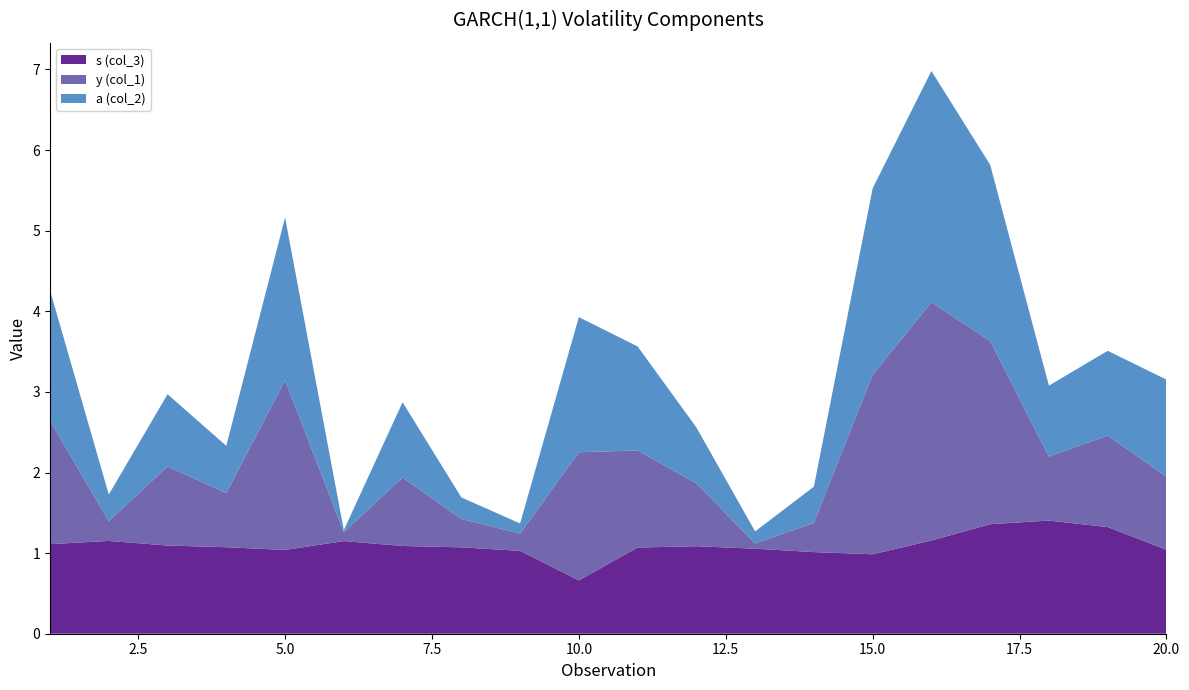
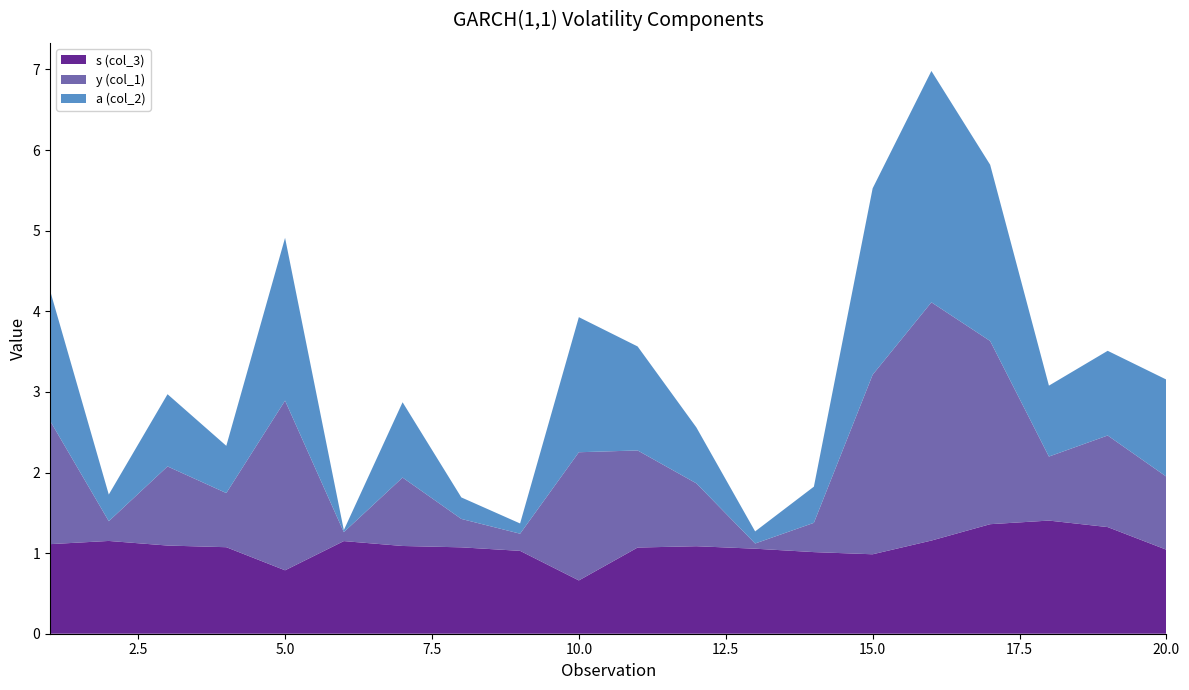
s (col_3), 5.0: 1.0 -> 0.8
